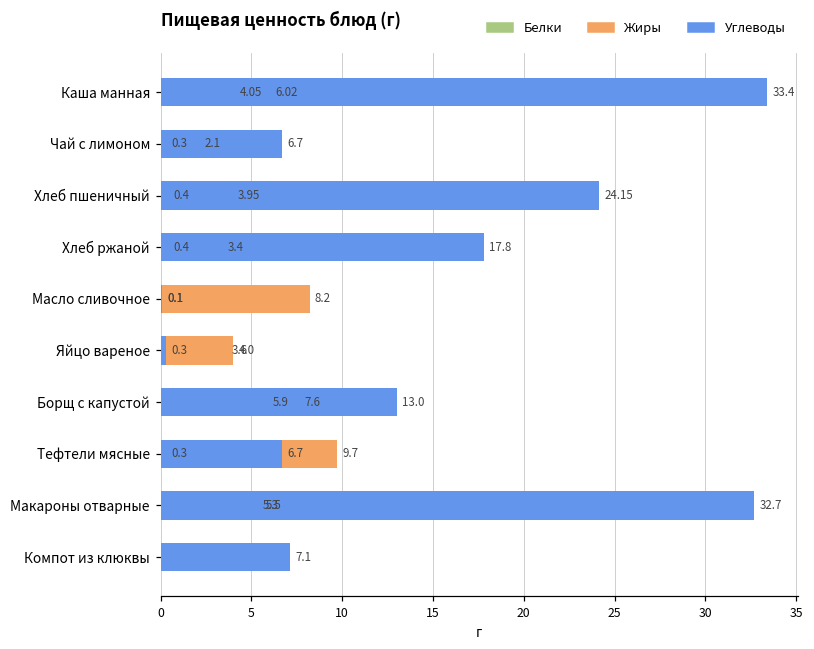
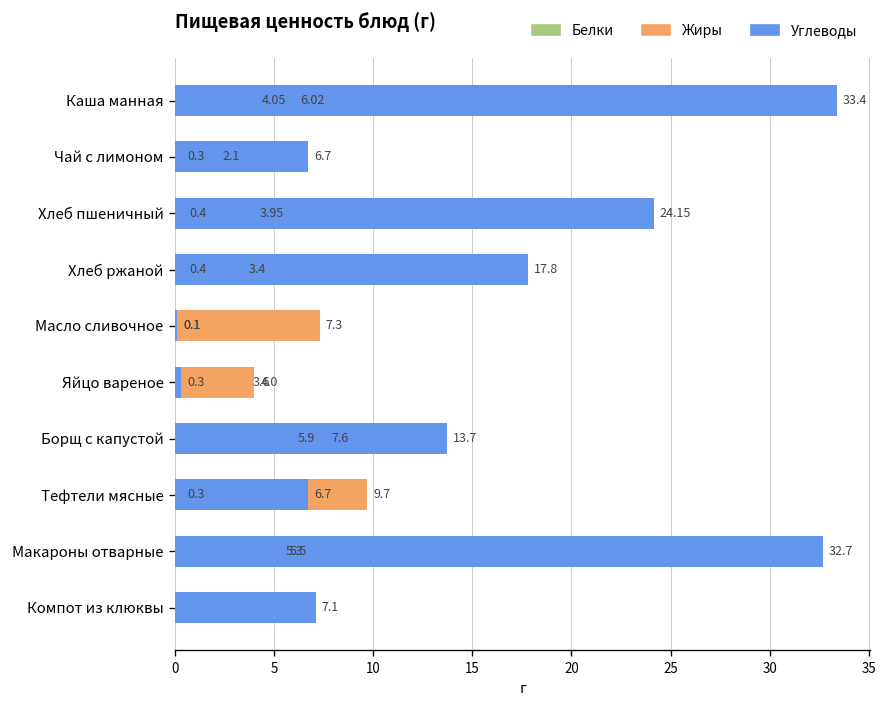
Жиры, Масло сливочное: 8.2 -> 7.3
Углеводы, Борщ с капустой: 13.0 -> 13.7
